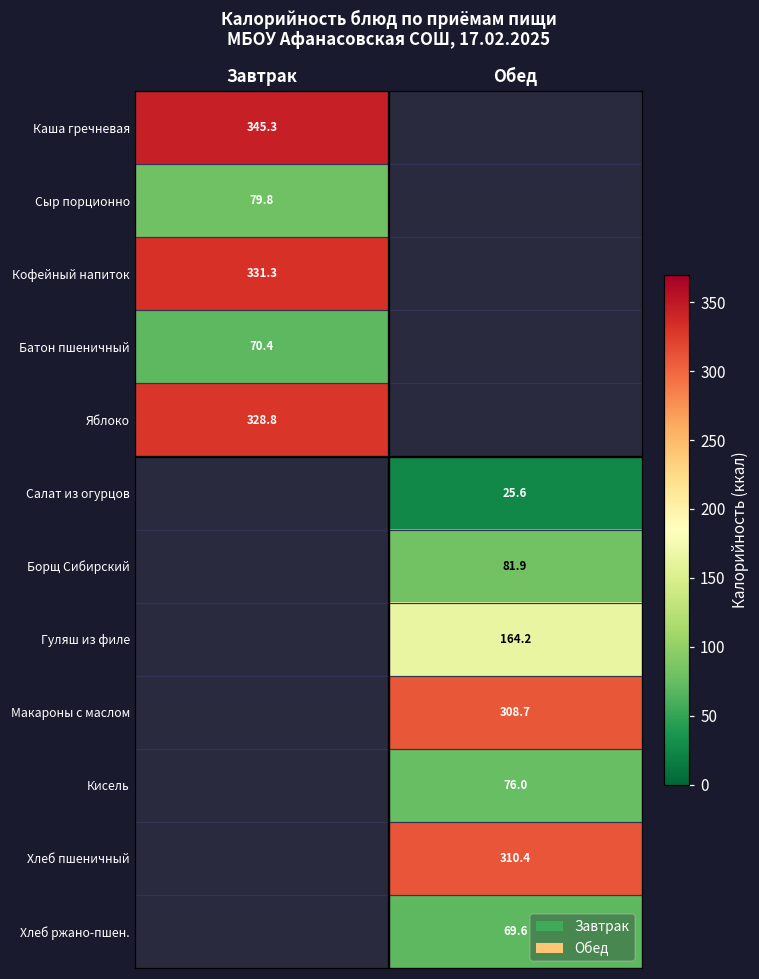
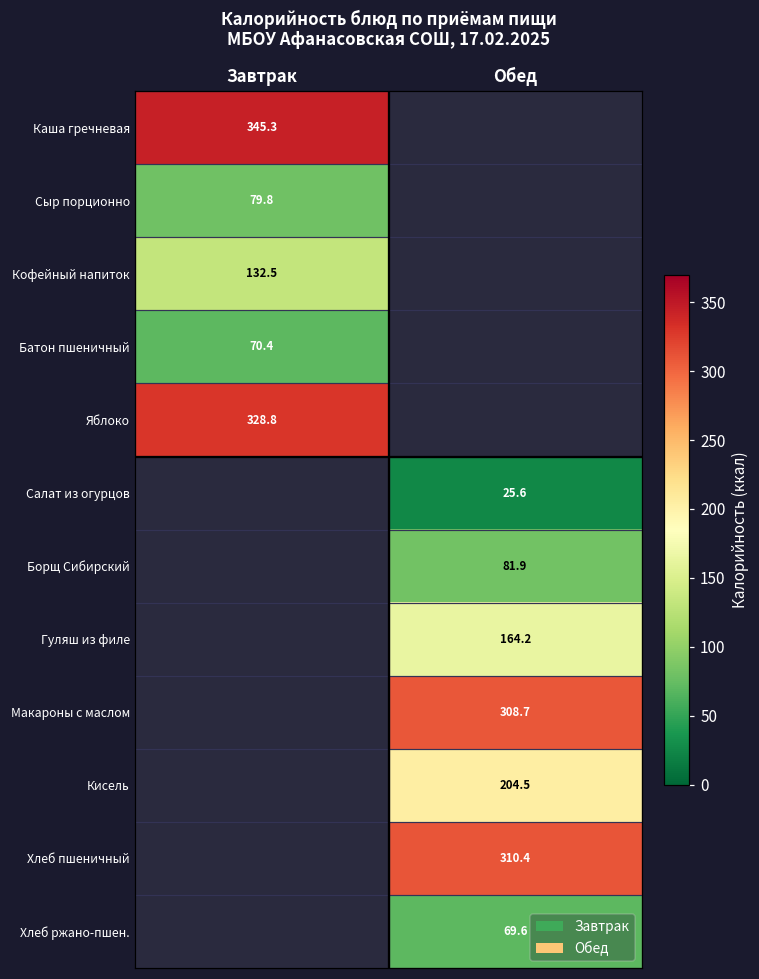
Кофейный напиток, Завтрак: 331.3 -> 132.5
Кисель, Обед: 76.0 -> 204.5
